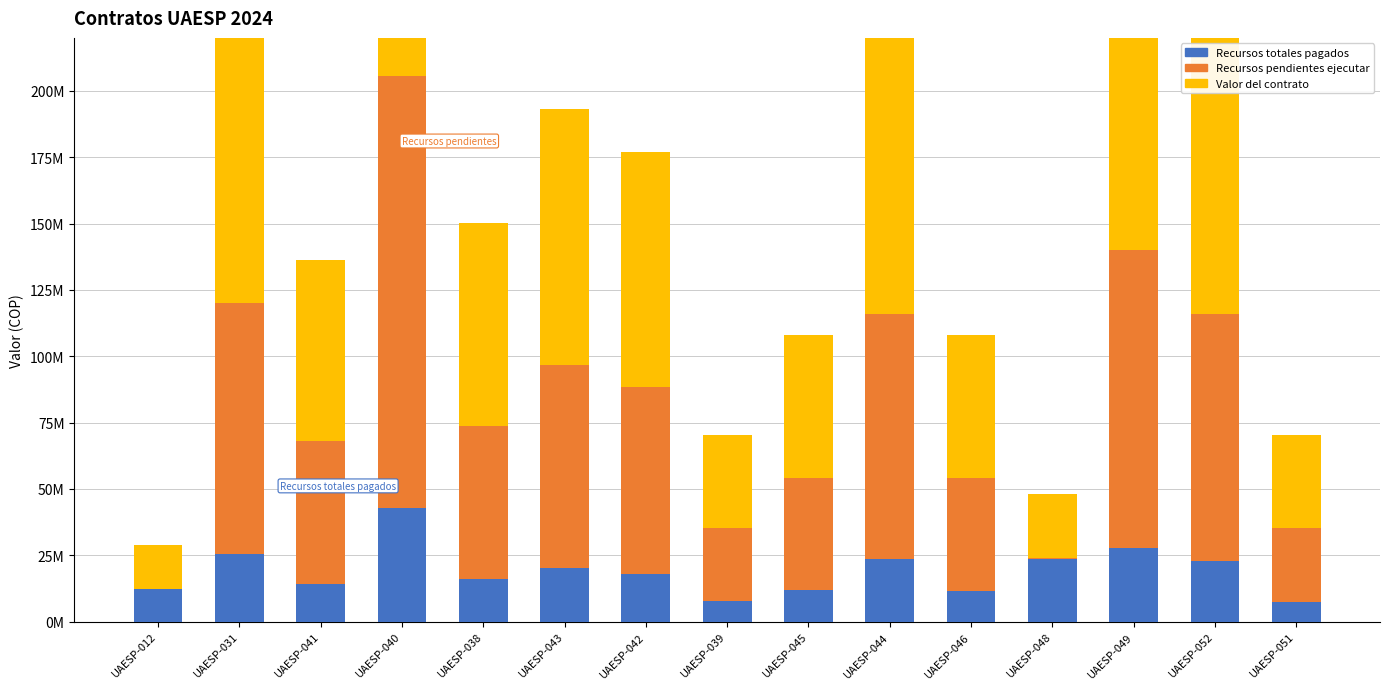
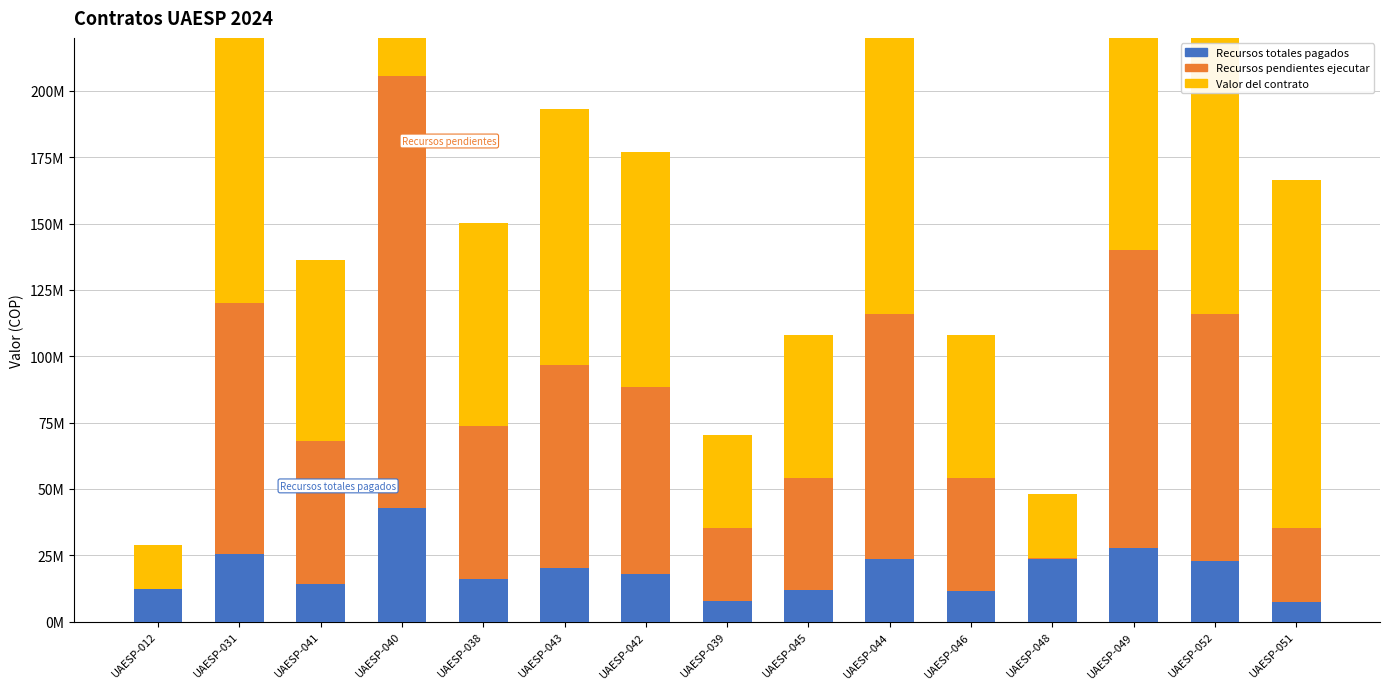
Valor del contrato, UAESP-051: 35000000 -> 131000000
